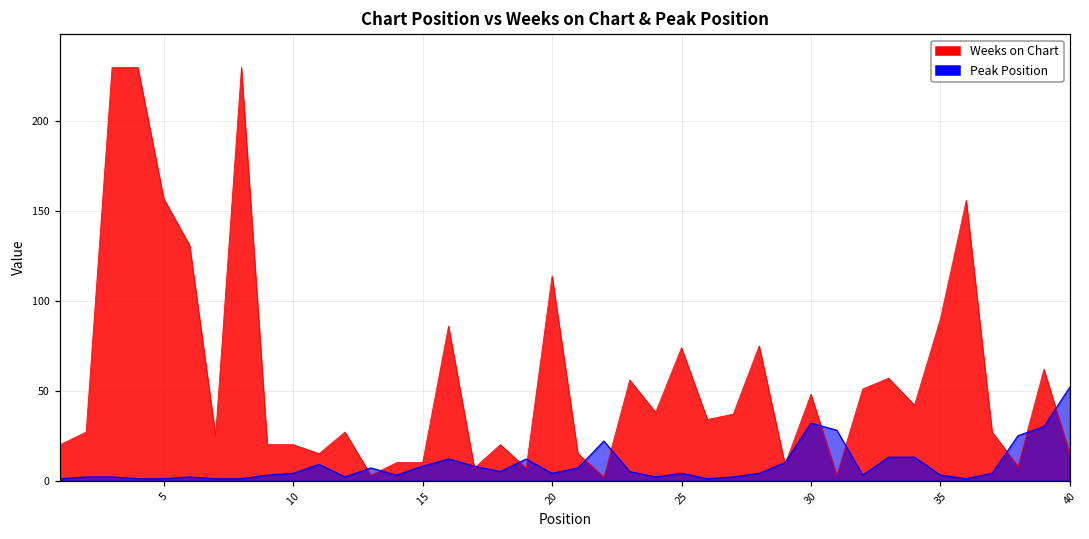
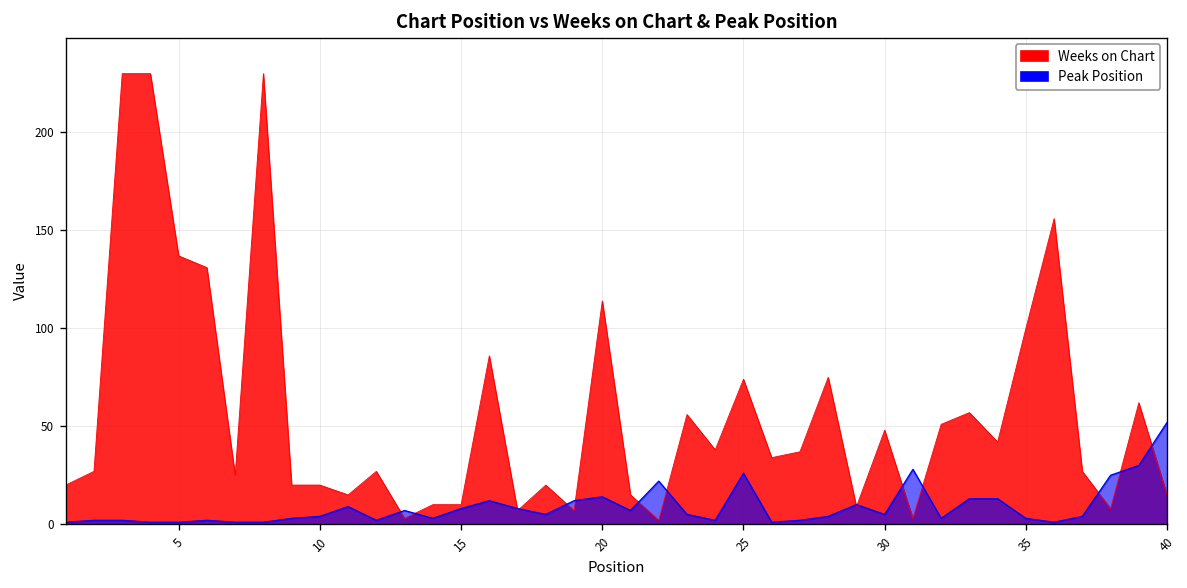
Weeks on Chart, 5: 157 -> 137
Peak Position, 20: 4 -> 14
Peak Position, 25: 4 -> 26
Peak Position, 30: 32 -> 5
Weeks on Chart, 35: 90 -> 100
